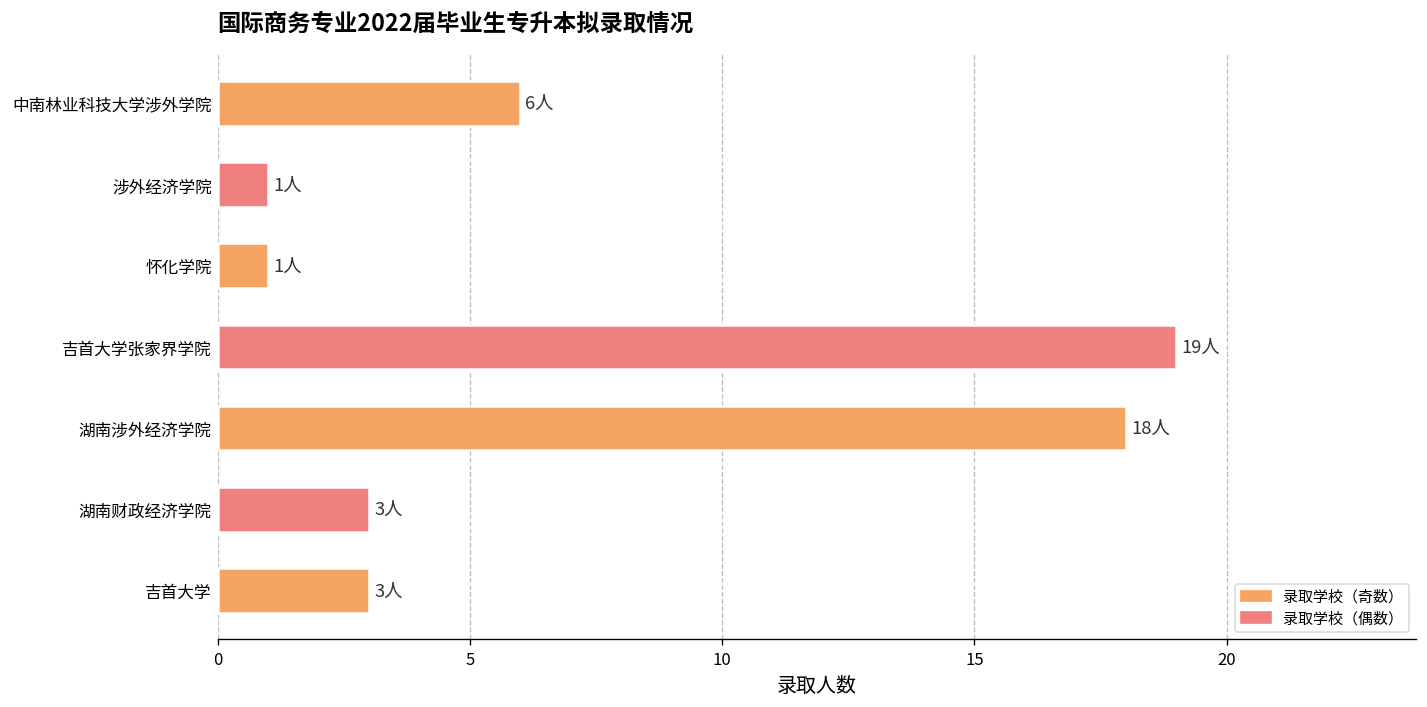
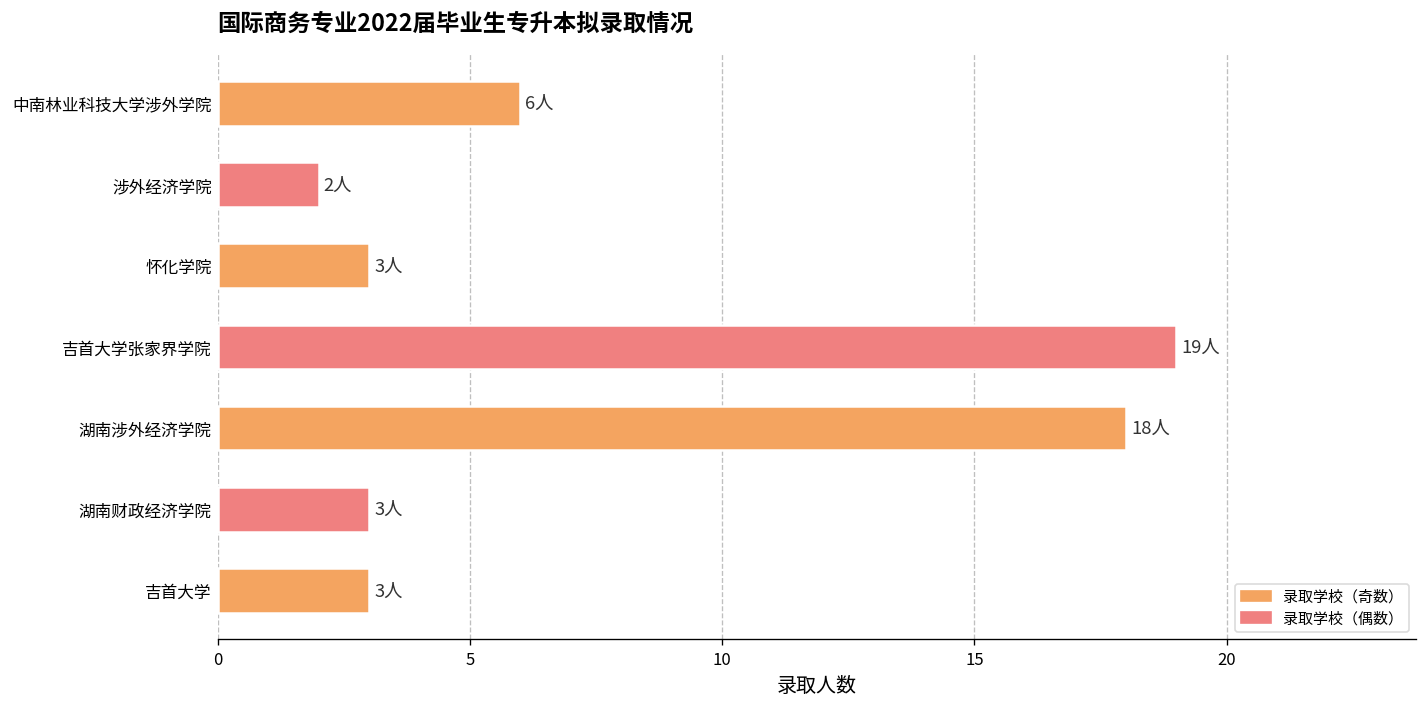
涉外经济学院: 1人 -> 2人
怀化学院: 1人 -> 3人
